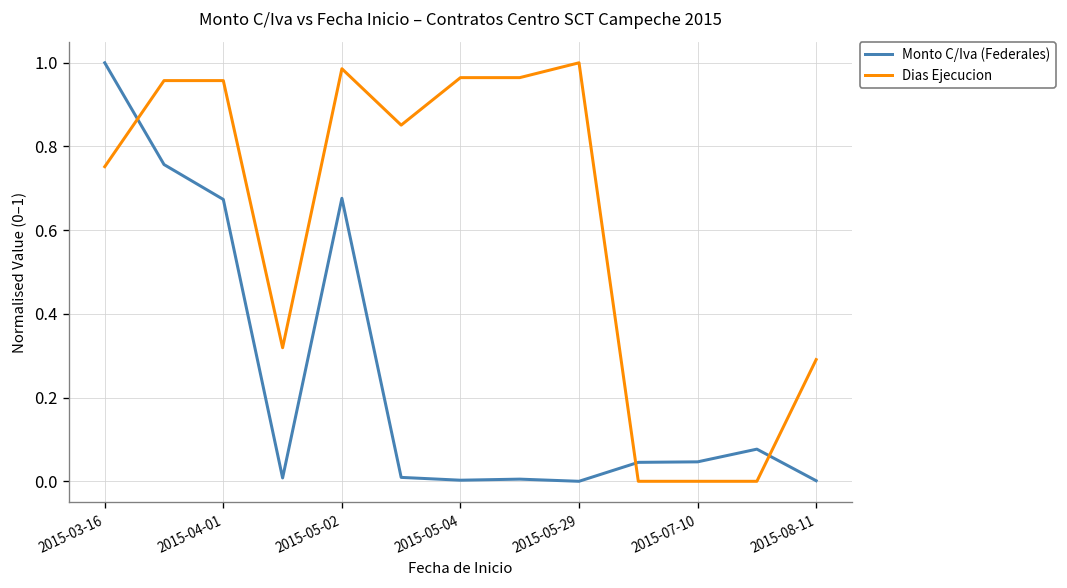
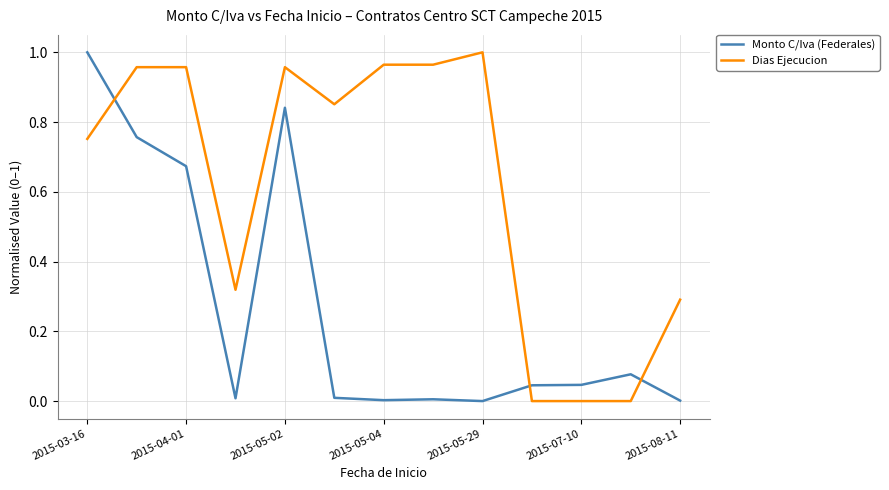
Monto C/Iva (Federales), 2015-05-02: 0.68 -> 0.84
Dias Ejecucion, 2015-05-02: 0.99 -> 0.96
